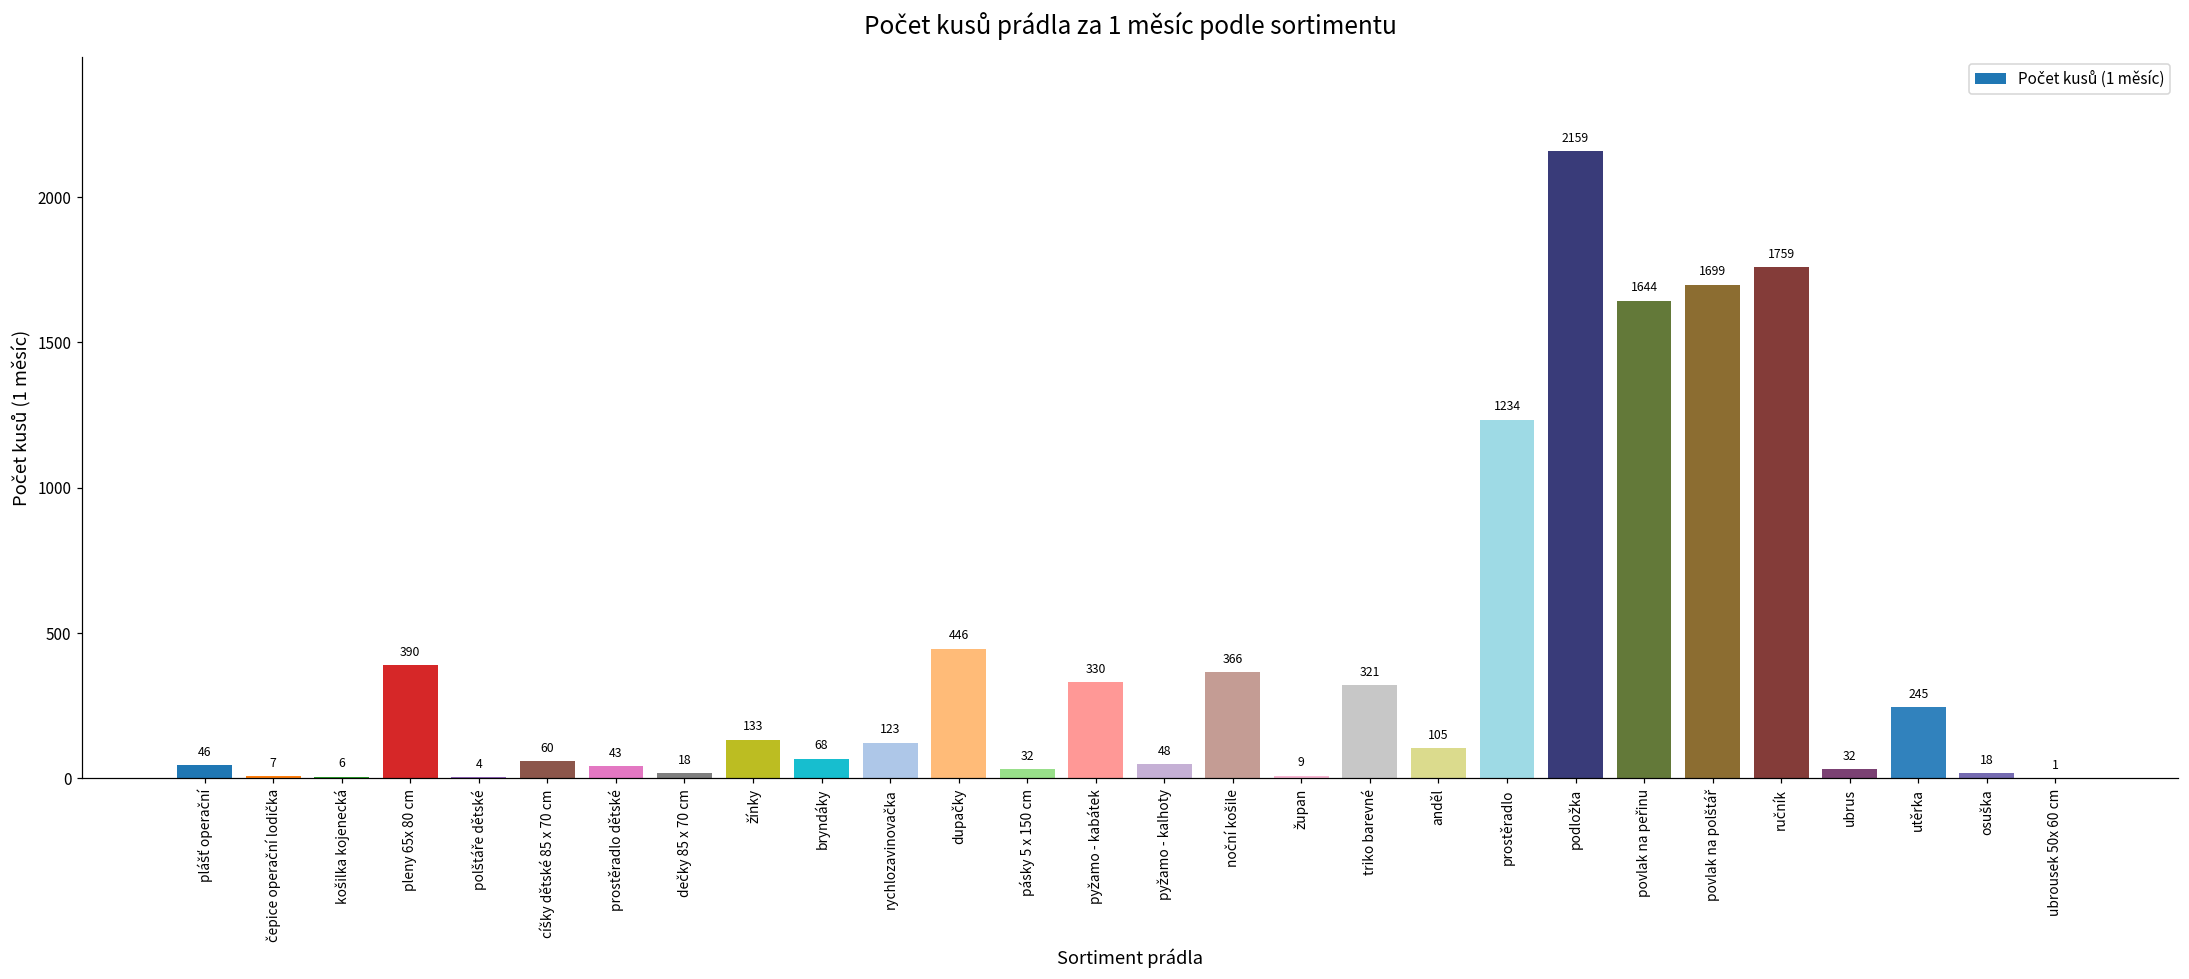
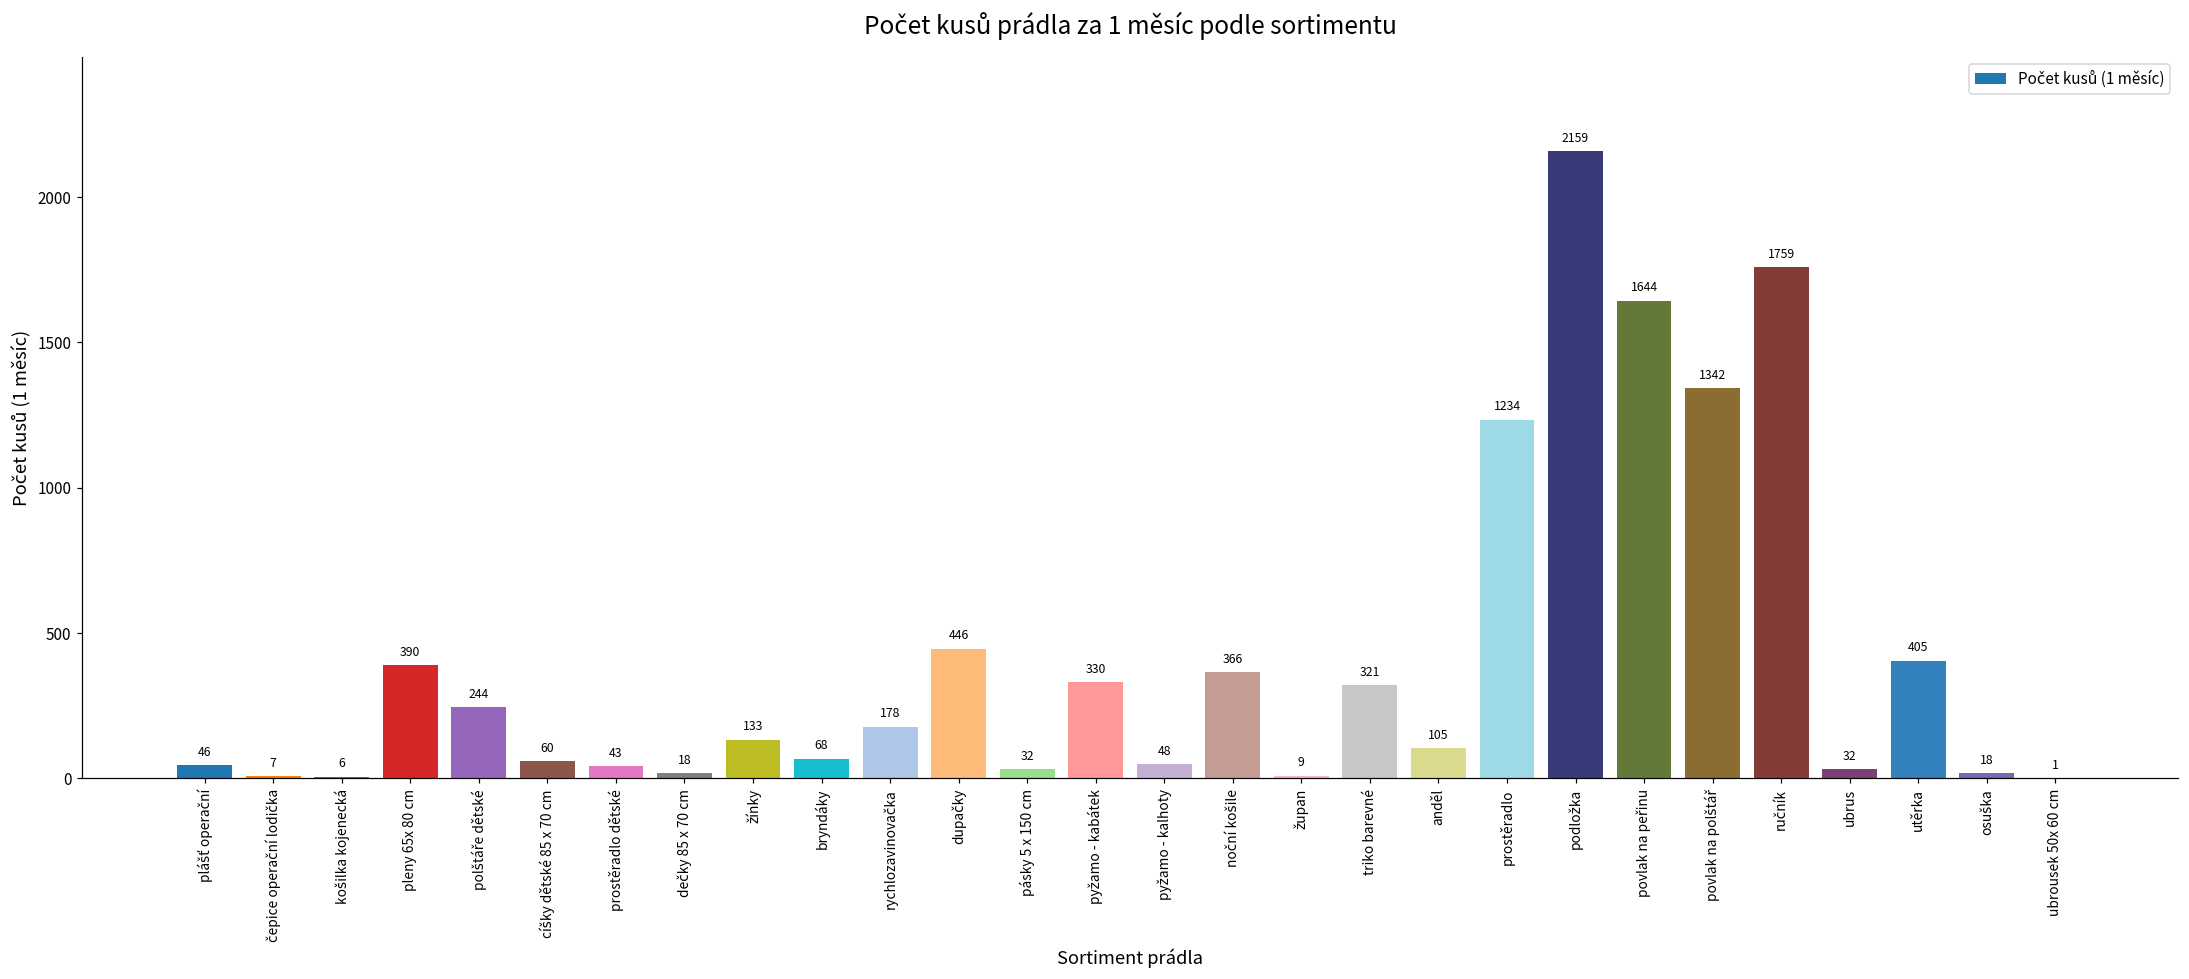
polštáře dětské: 4 -> 244
rychlozavinovačka: 123 -> 178
povlak na polštář: 1699 -> 1342
utěrka: 245 -> 405
